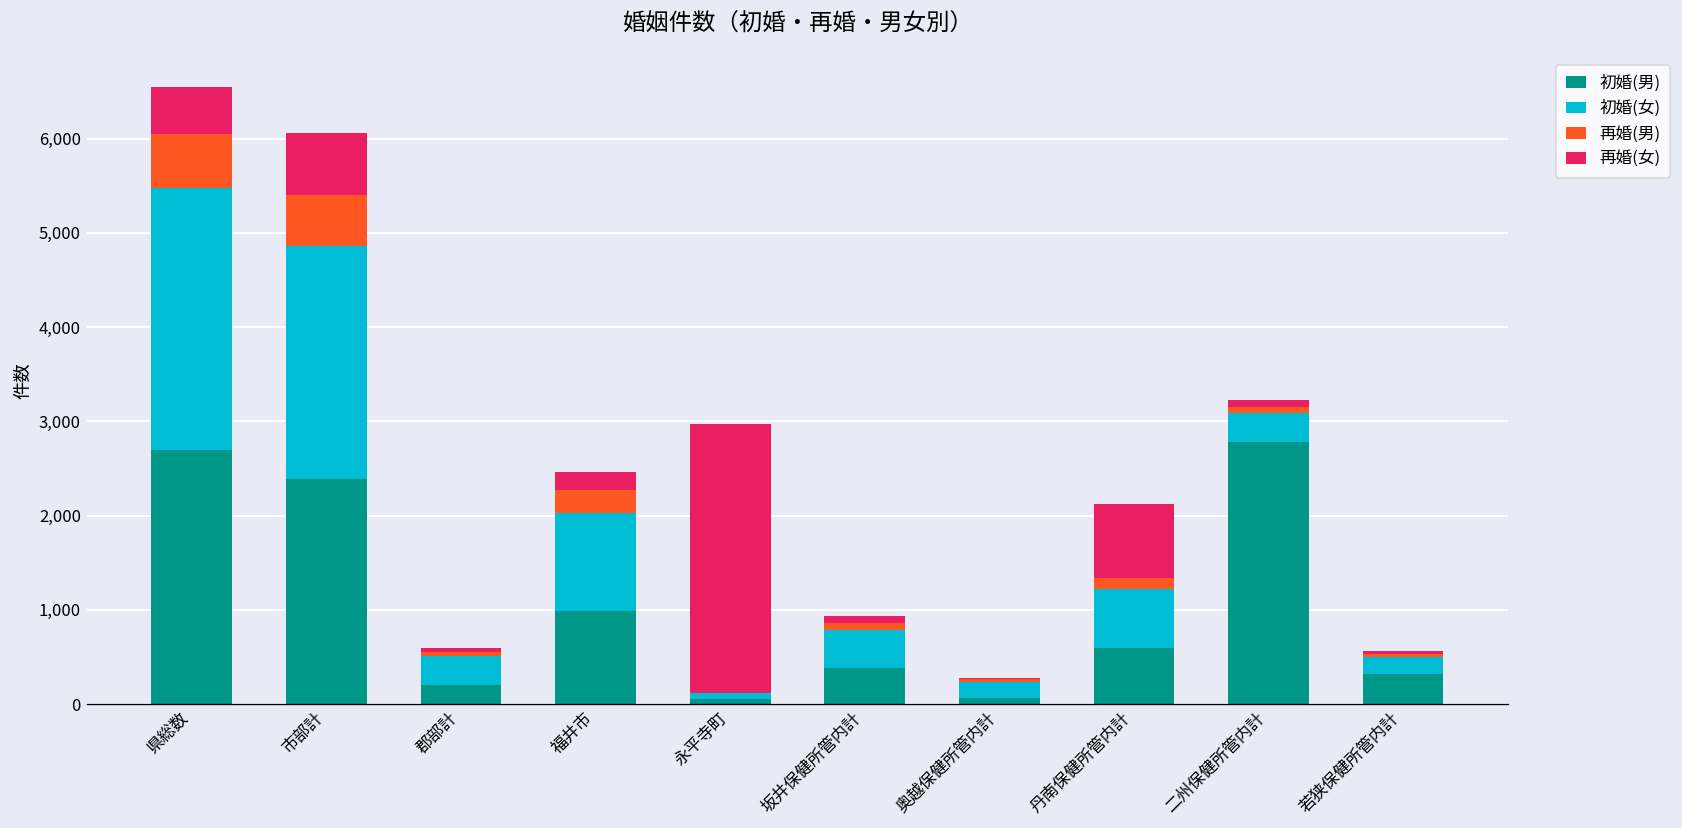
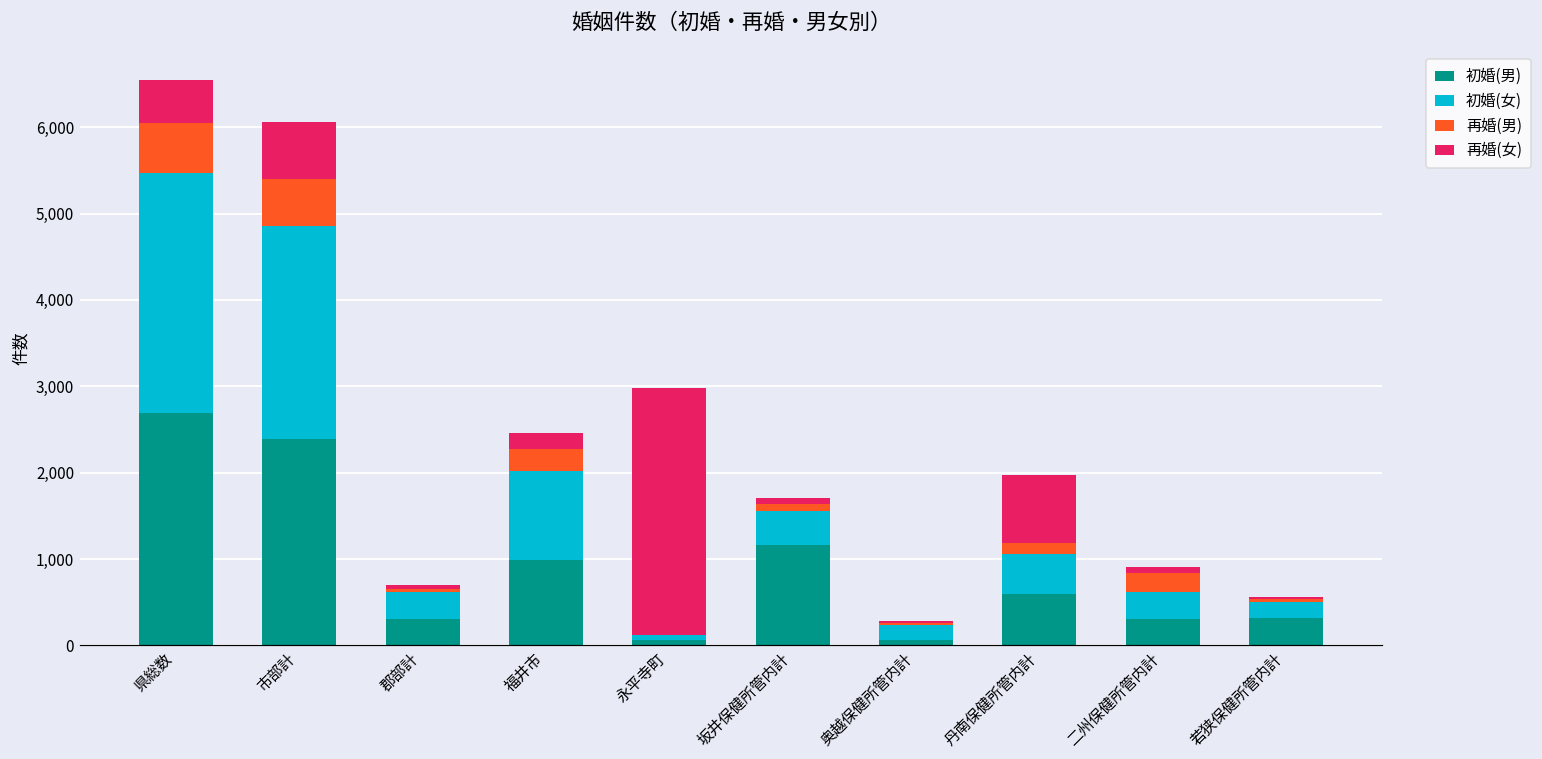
初婚(男), 郡部計: 200 -> 300
初婚(男), 坂井保健所管内計: 400 -> 1,200
初婚(女), 丹南保健所管内計: 600 -> 500
初婚(男), 二州保健所管内計: 2,800 -> 300
再婚(男), 二州保健所管内計: 100 -> 200
